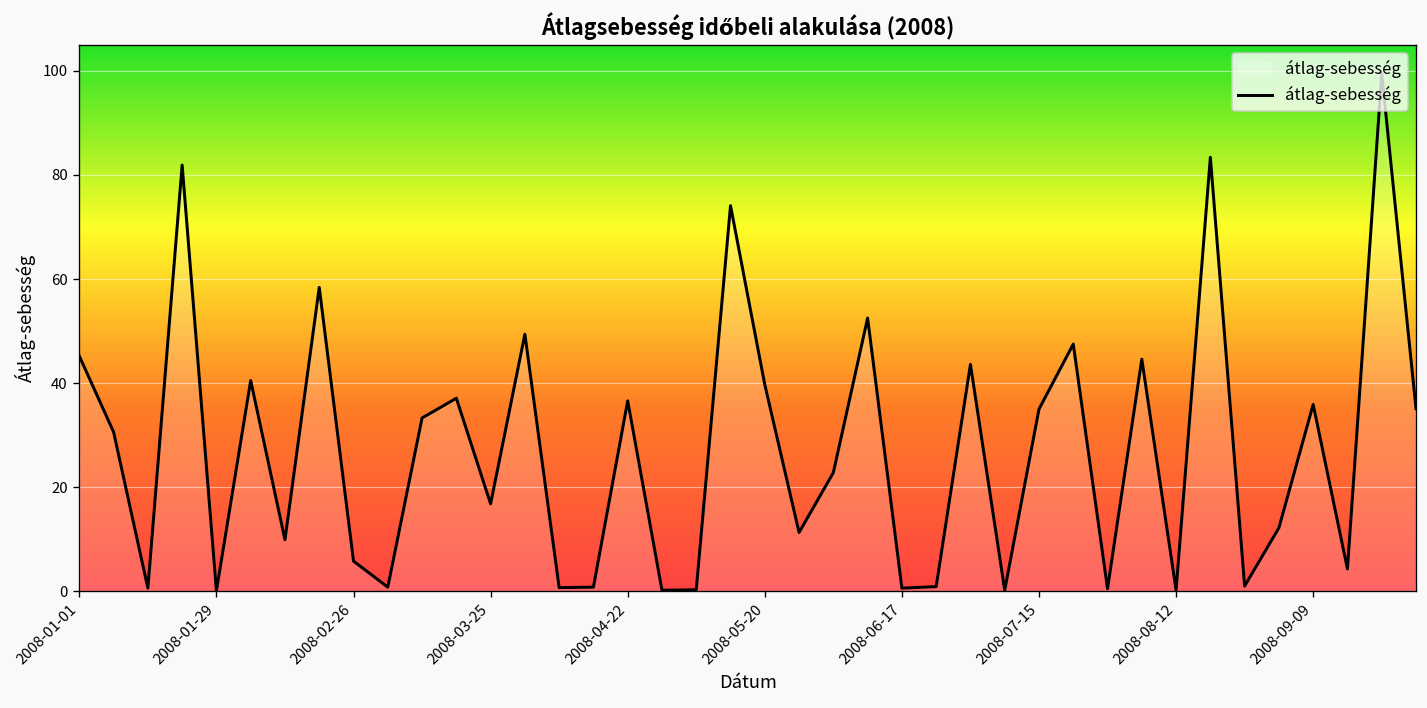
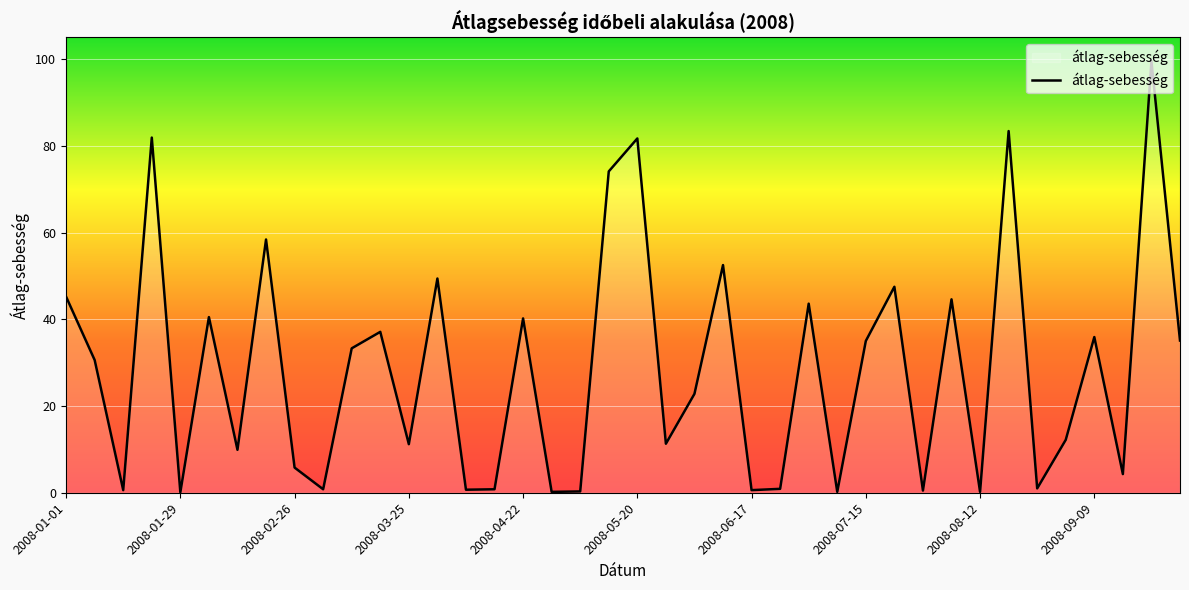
2008-03-25: 17 -> 11
2008-04-22: 37 -> 40
2008-05-20: 40 -> 82
